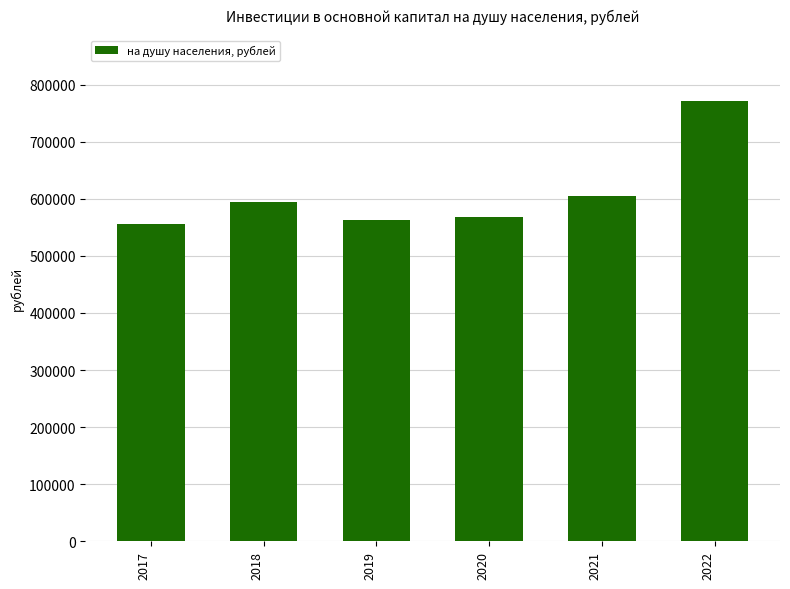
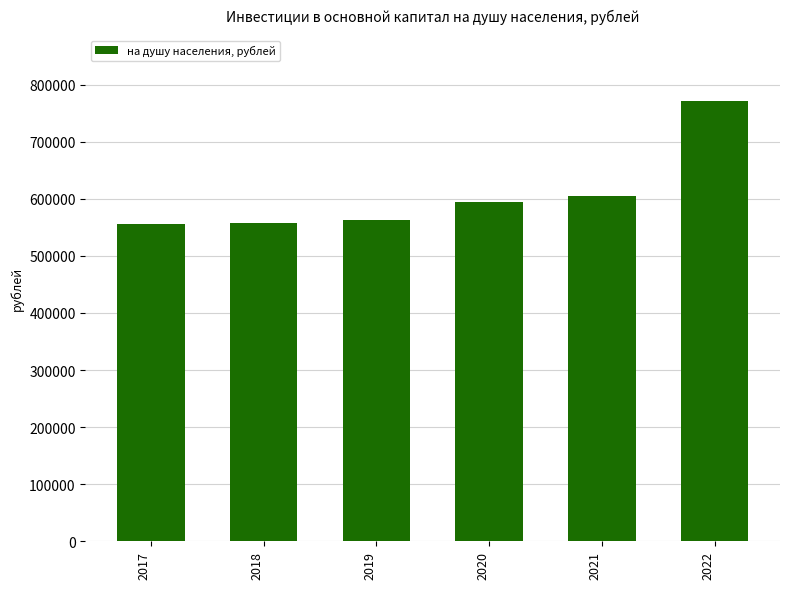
2018: 590000 -> 560000
2020: 570000 -> 590000
